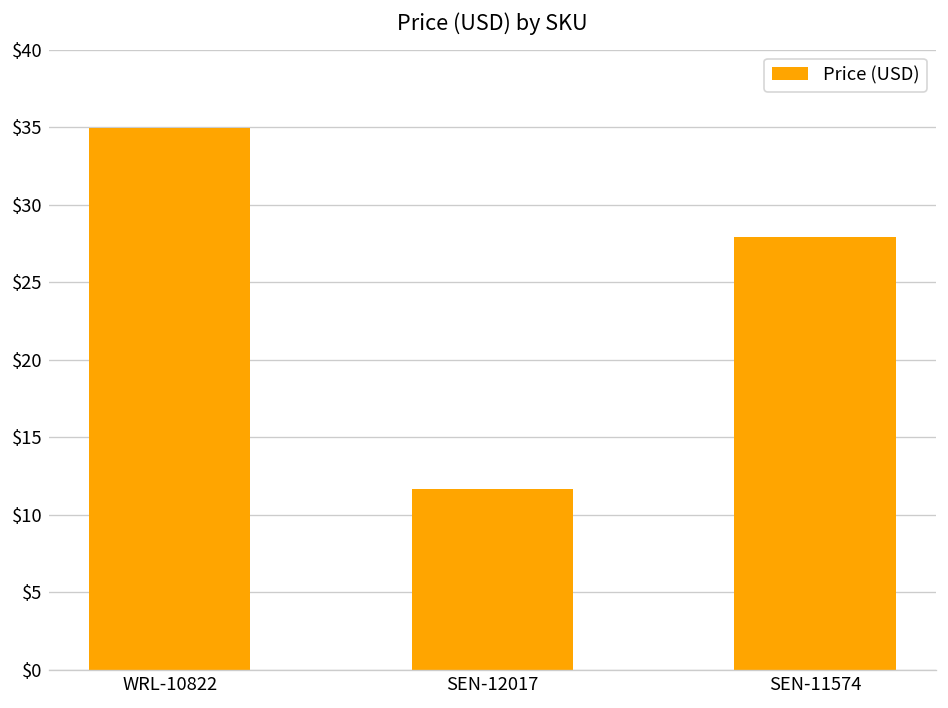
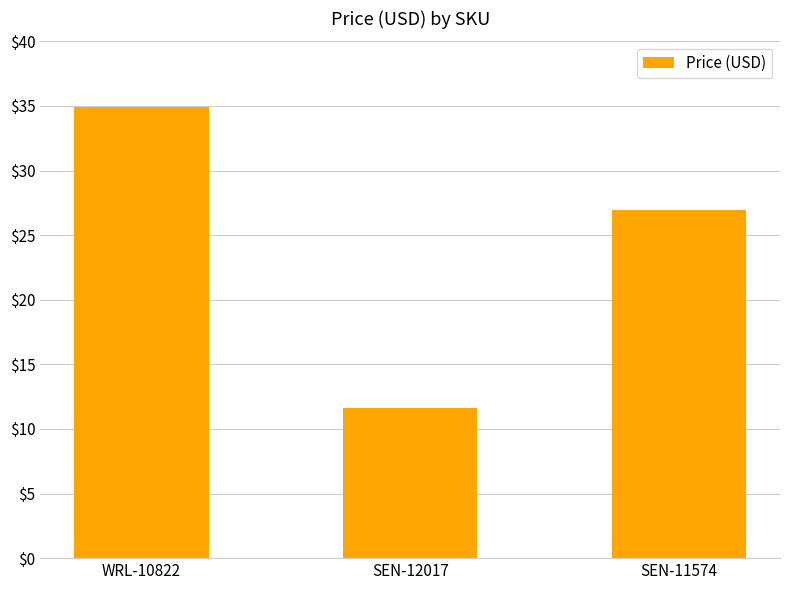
SEN-11574: $27.9 -> $27.0
